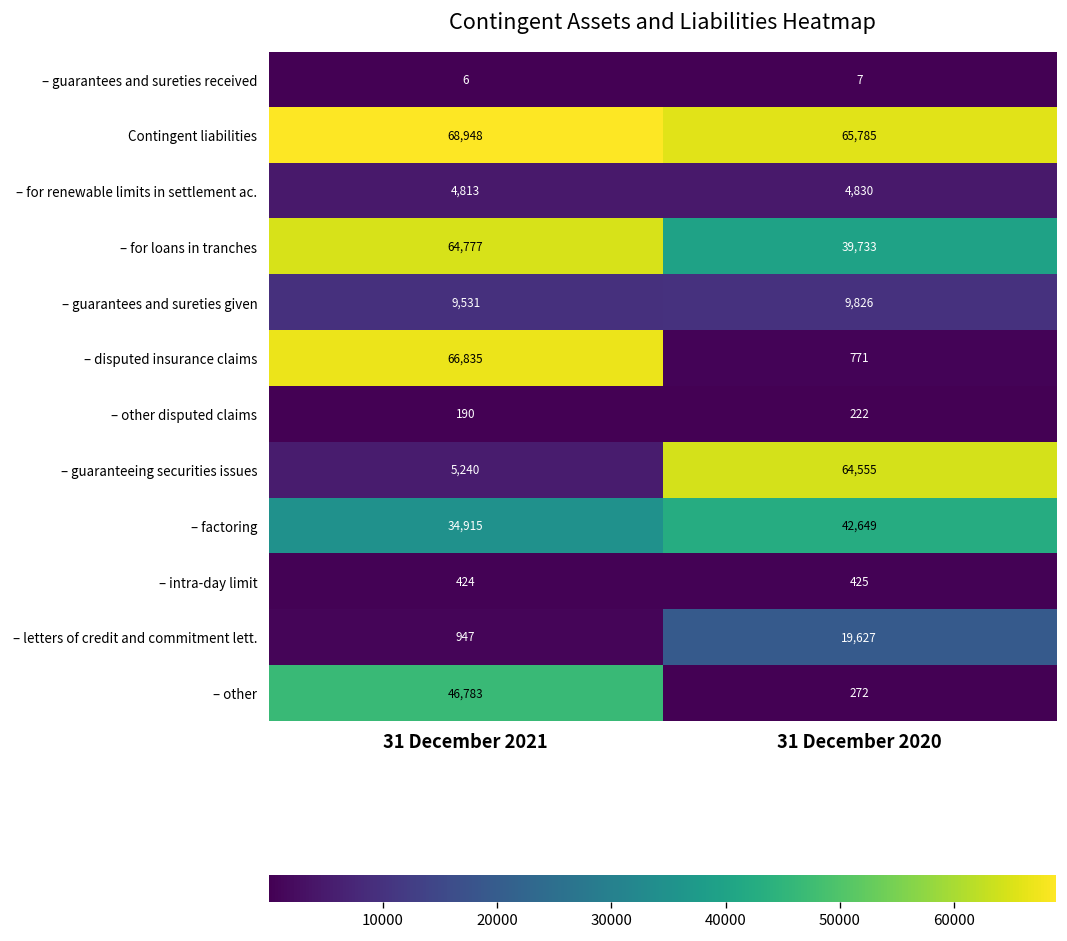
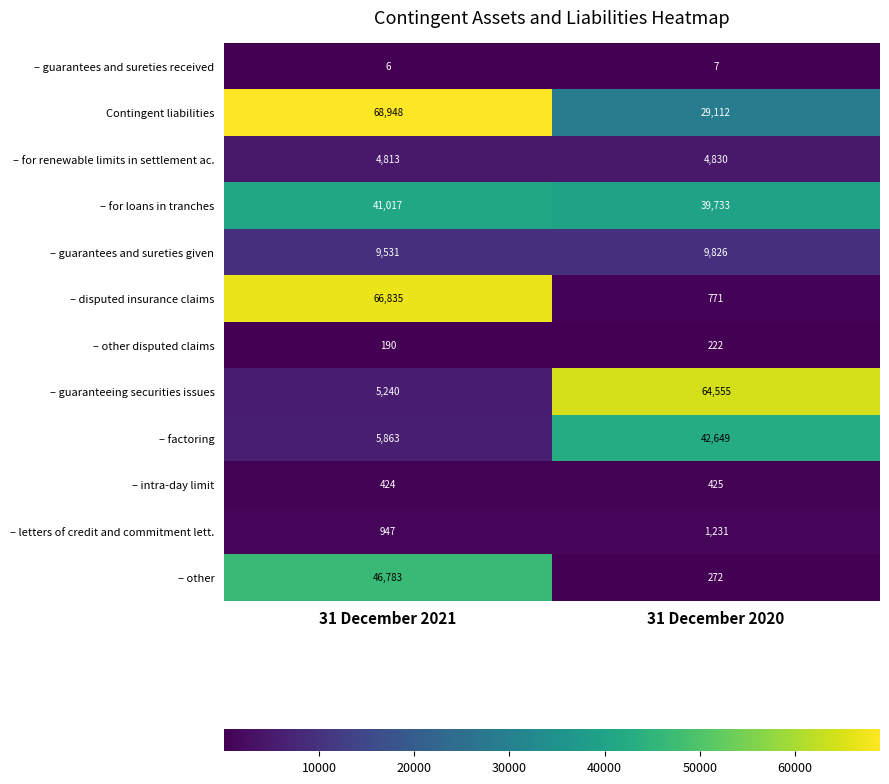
Contingent liabilities, 31 December 2020: 65,785 -> 29,112
– for loans in tranches, 31 December 2021: 64,777 -> 41,017
– factoring, 31 December 2021: 34,915 -> 5,863
– letters of credit and commitment lett., 31 December 2020: 19,627 -> 1,231
